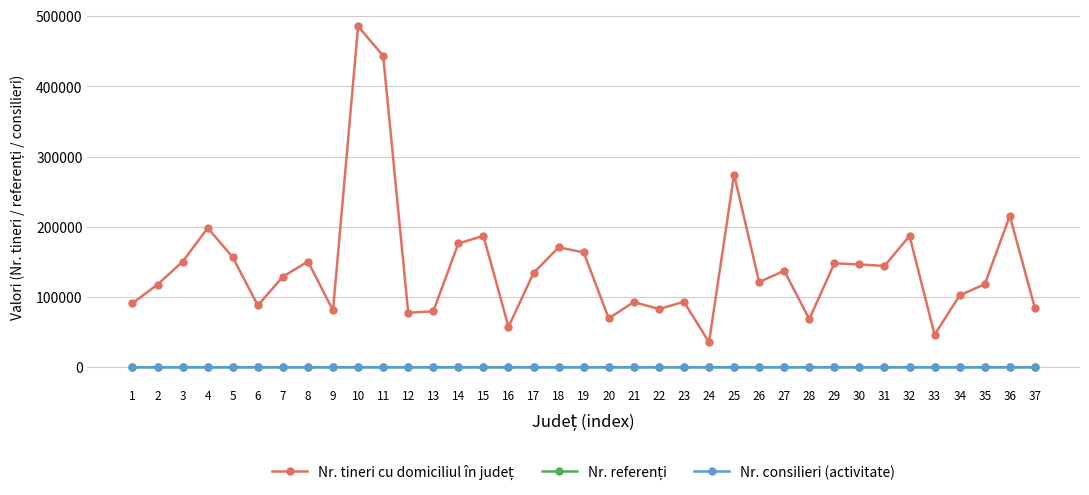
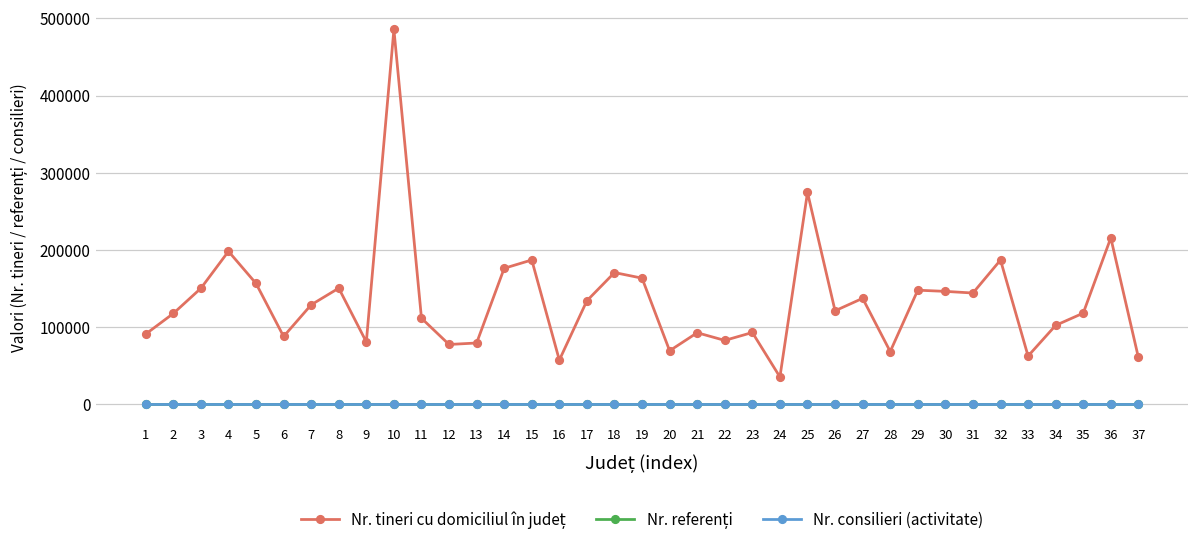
Nr. tineri cu domiciliul în județ, 11: 440000 -> 110000
Nr. tineri cu domiciliul în județ, 33: 50000 -> 60000
Nr. tineri cu domiciliul în județ, 37: 80000 -> 60000
